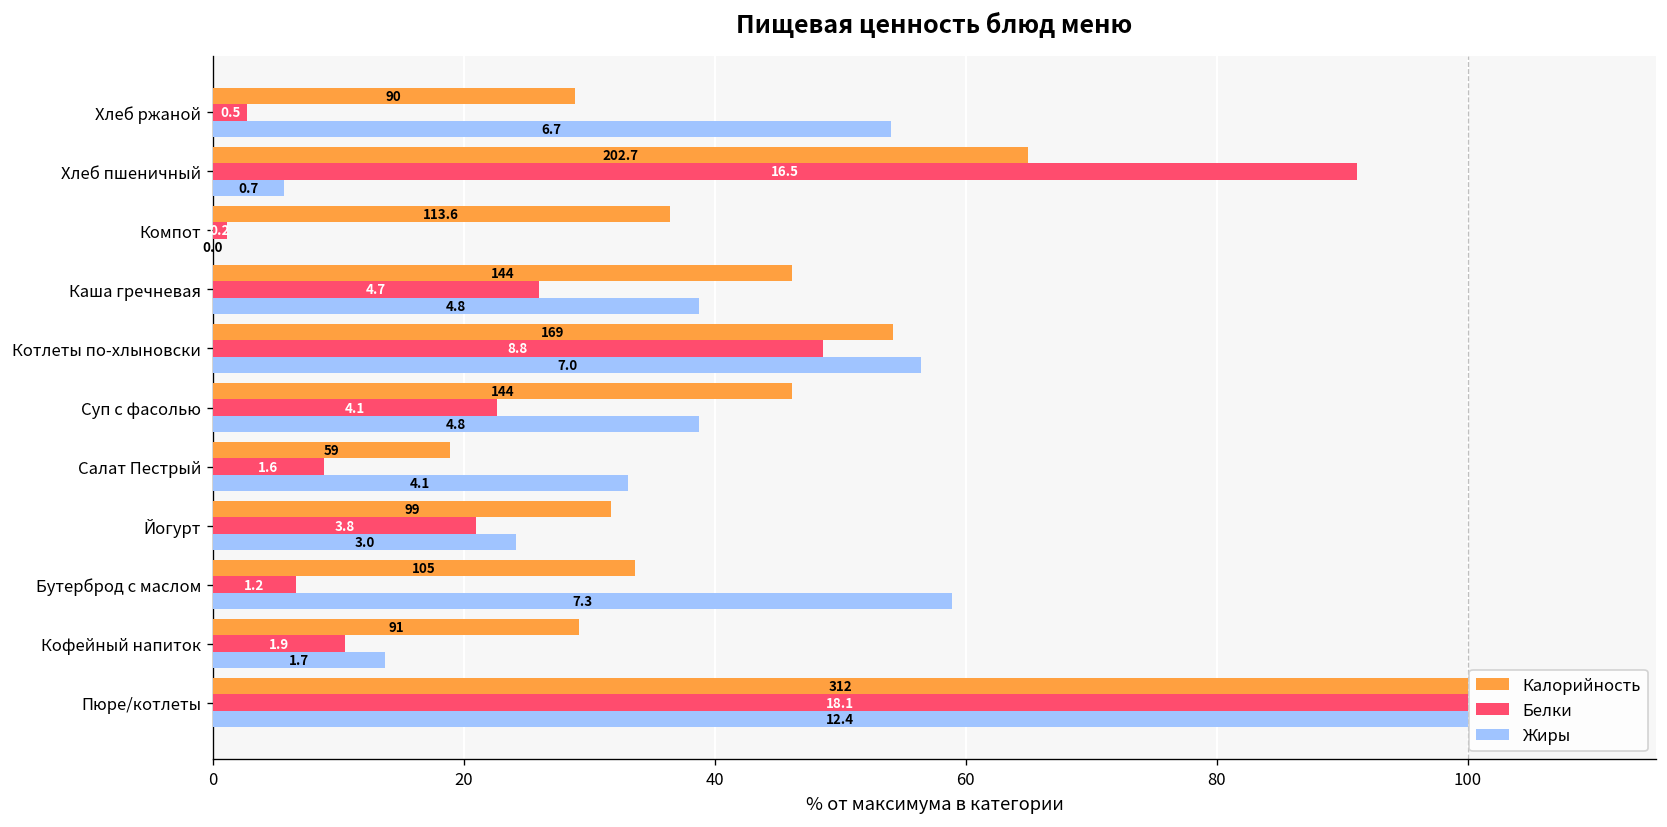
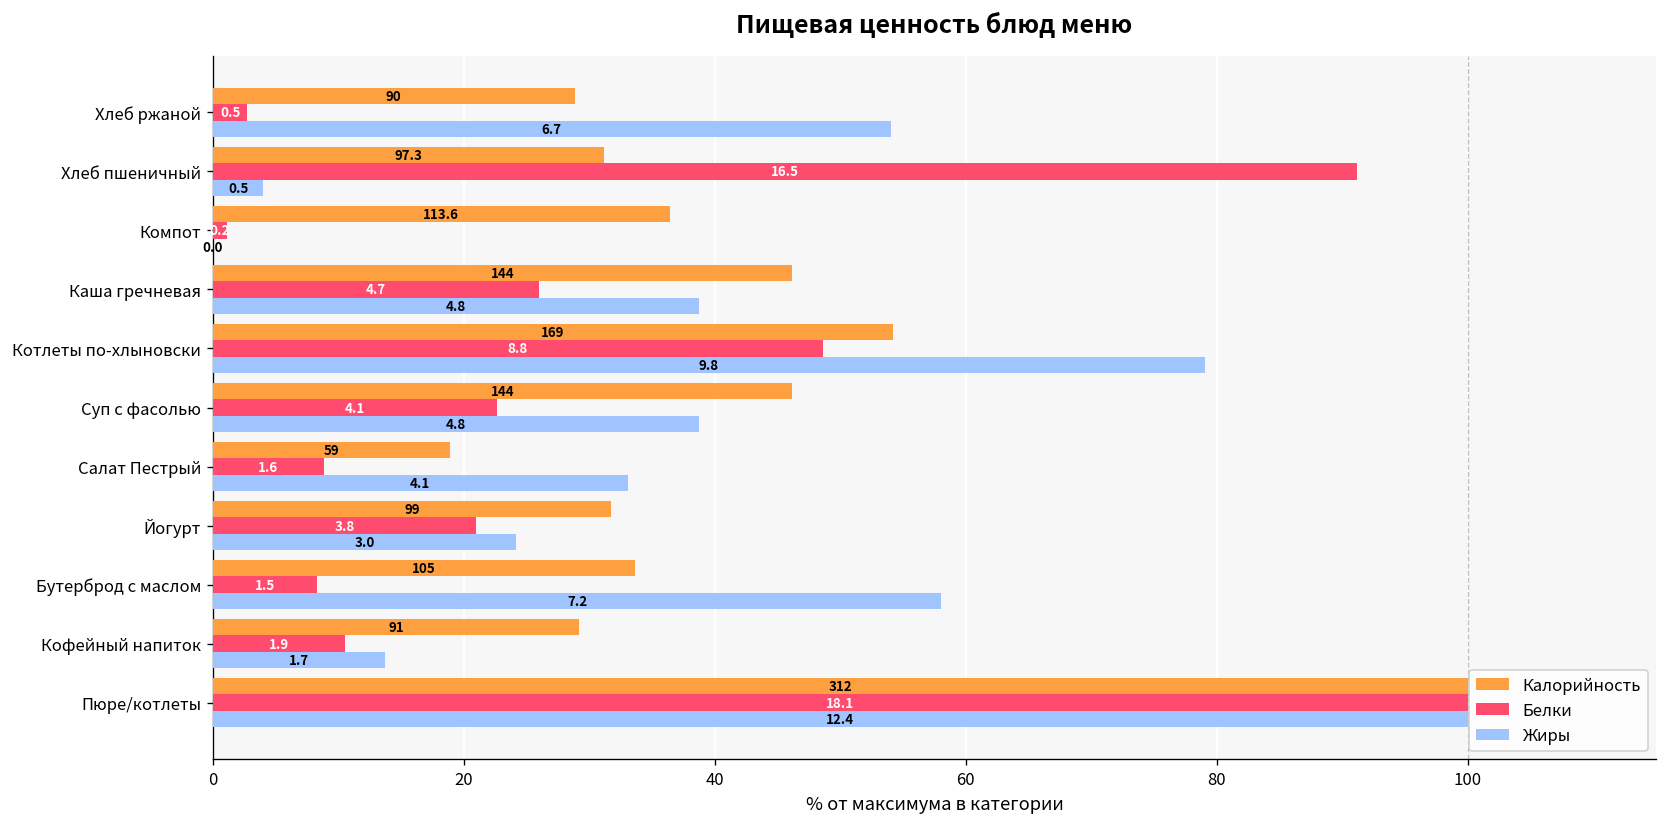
Калорийность, Хлеб пшеничный: 202.7 -> 97.3
Жиры, Хлеб пшеничный: 0.7 -> 0.5
Жиры, Котлеты по-хлыновски: 7.0 -> 9.8
Белки, Бутерброд с маслом: 1.2 -> 1.5
Жиры, Бутерброд с маслом: 7.3 -> 7.2
